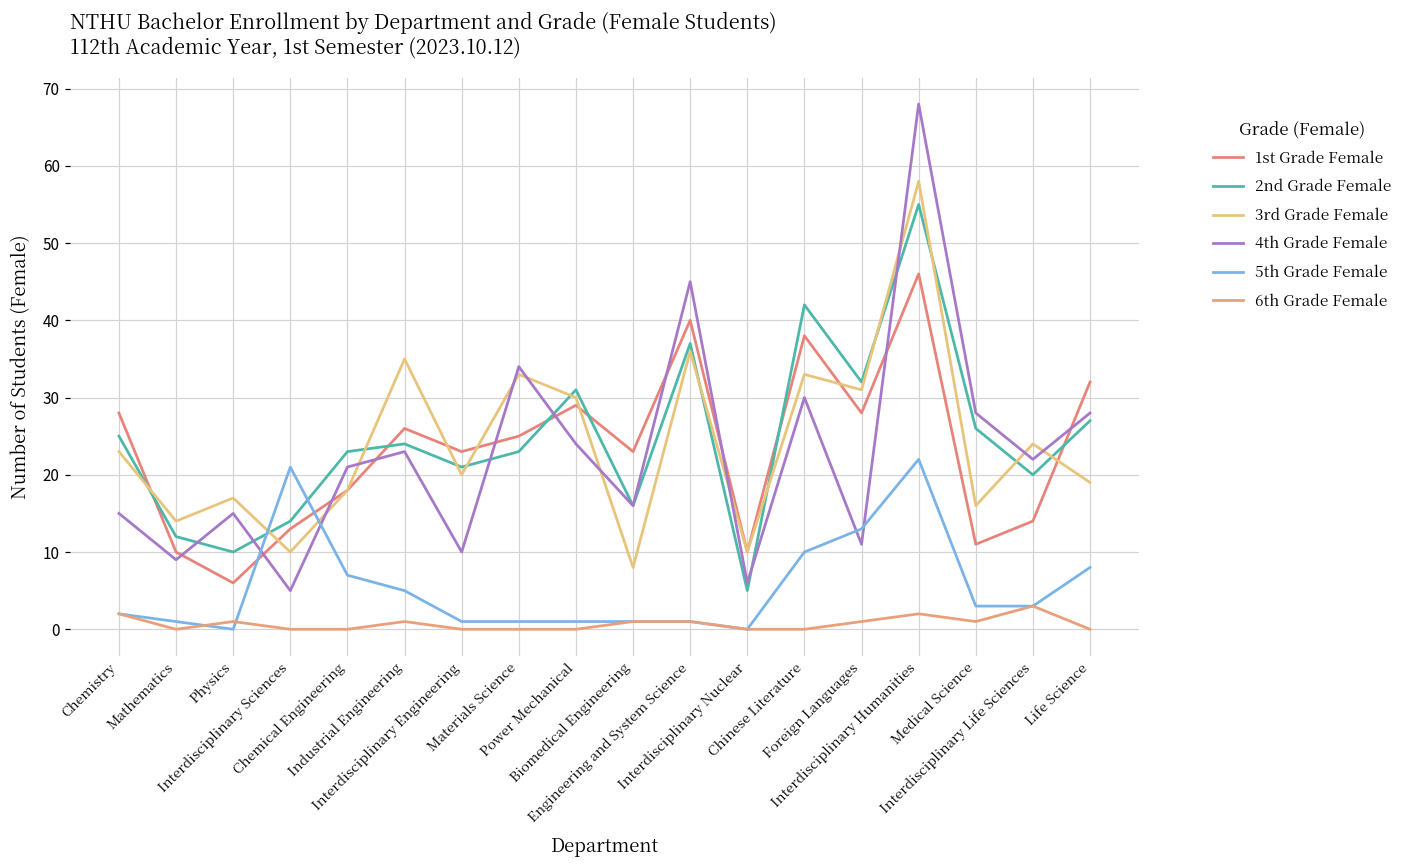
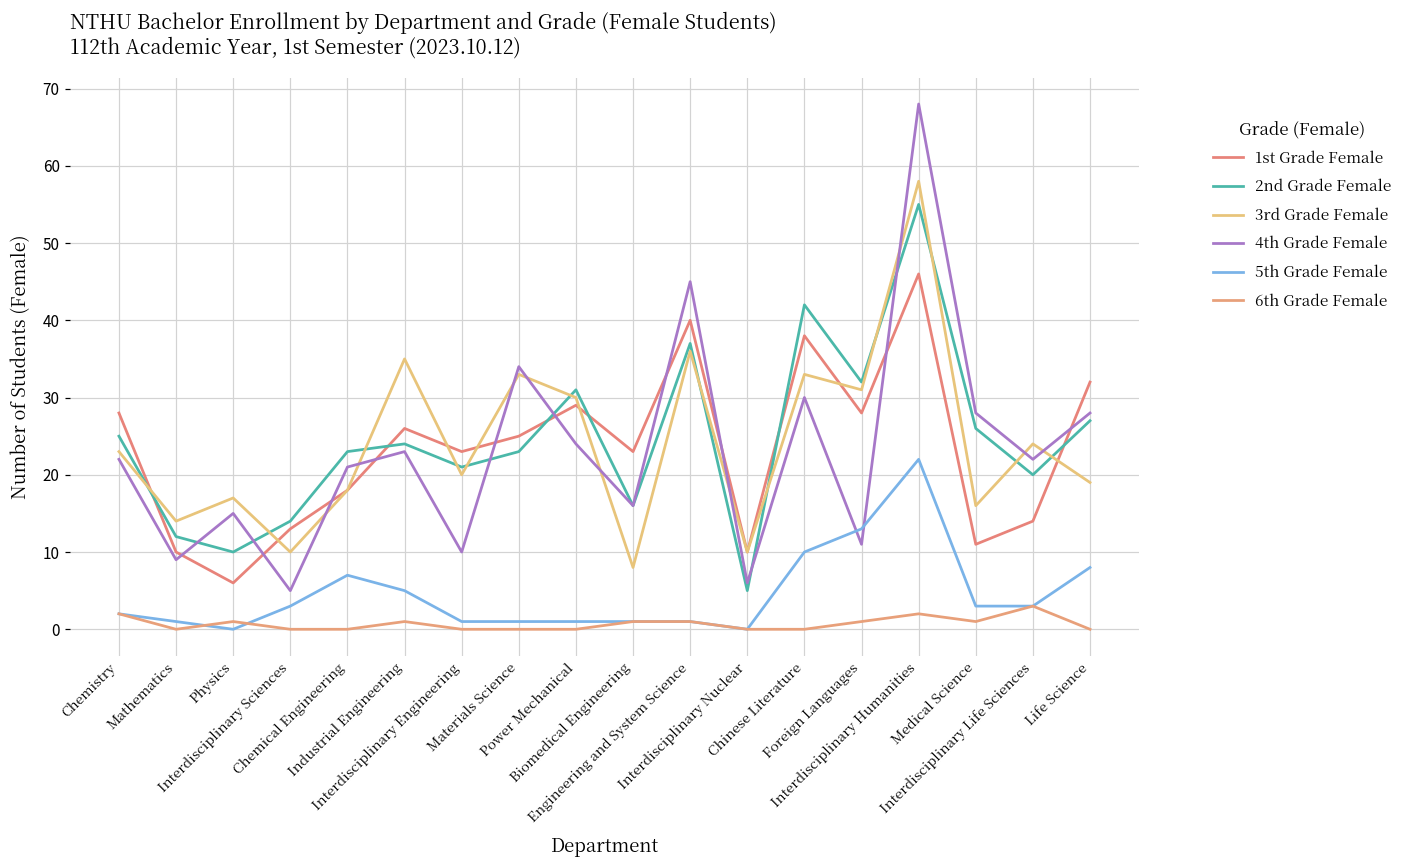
4th Grade Female, Chemistry: 15 -> 22
5th Grade Female, Interdisciplinary Sciences: 21 -> 3
